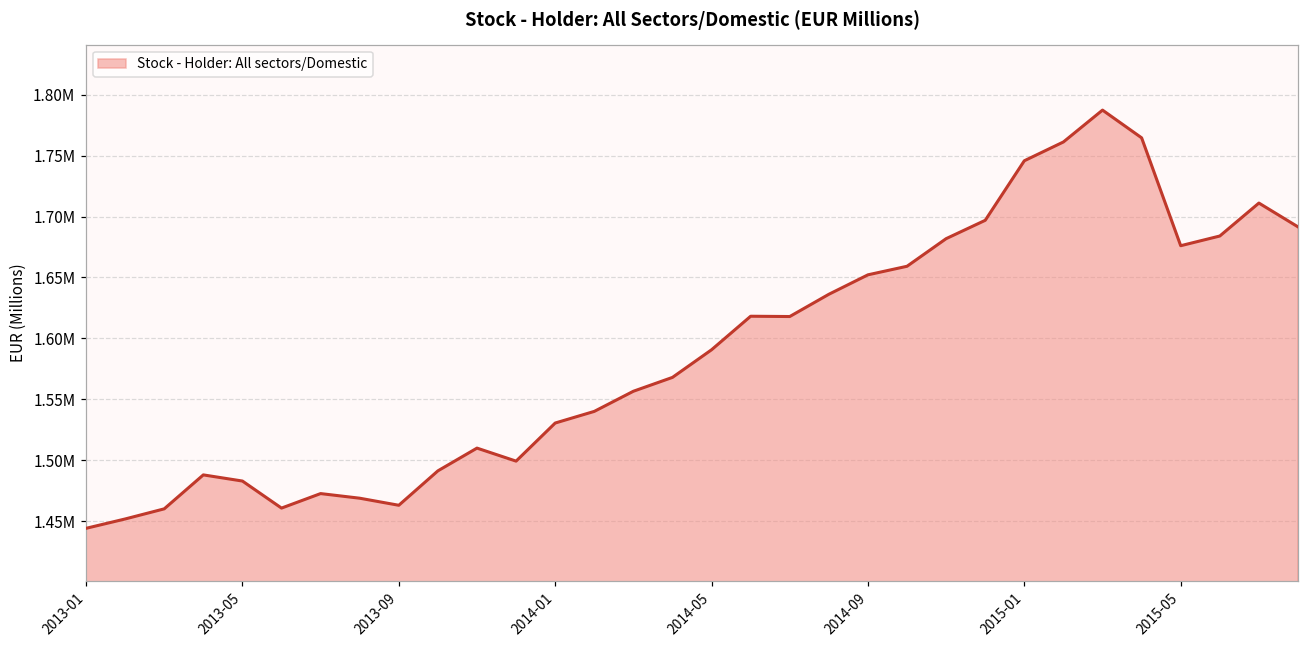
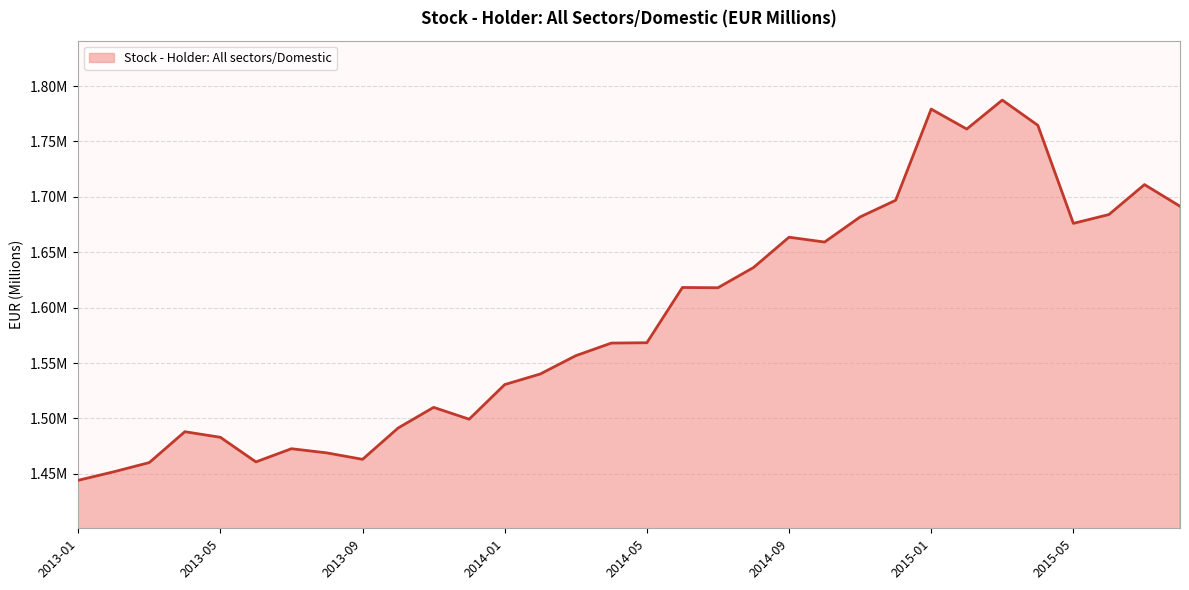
2014-05: 1591000 -> 1568000
2014-09: 1652000 -> 1664000
2015-01: 1746000 -> 1779000
